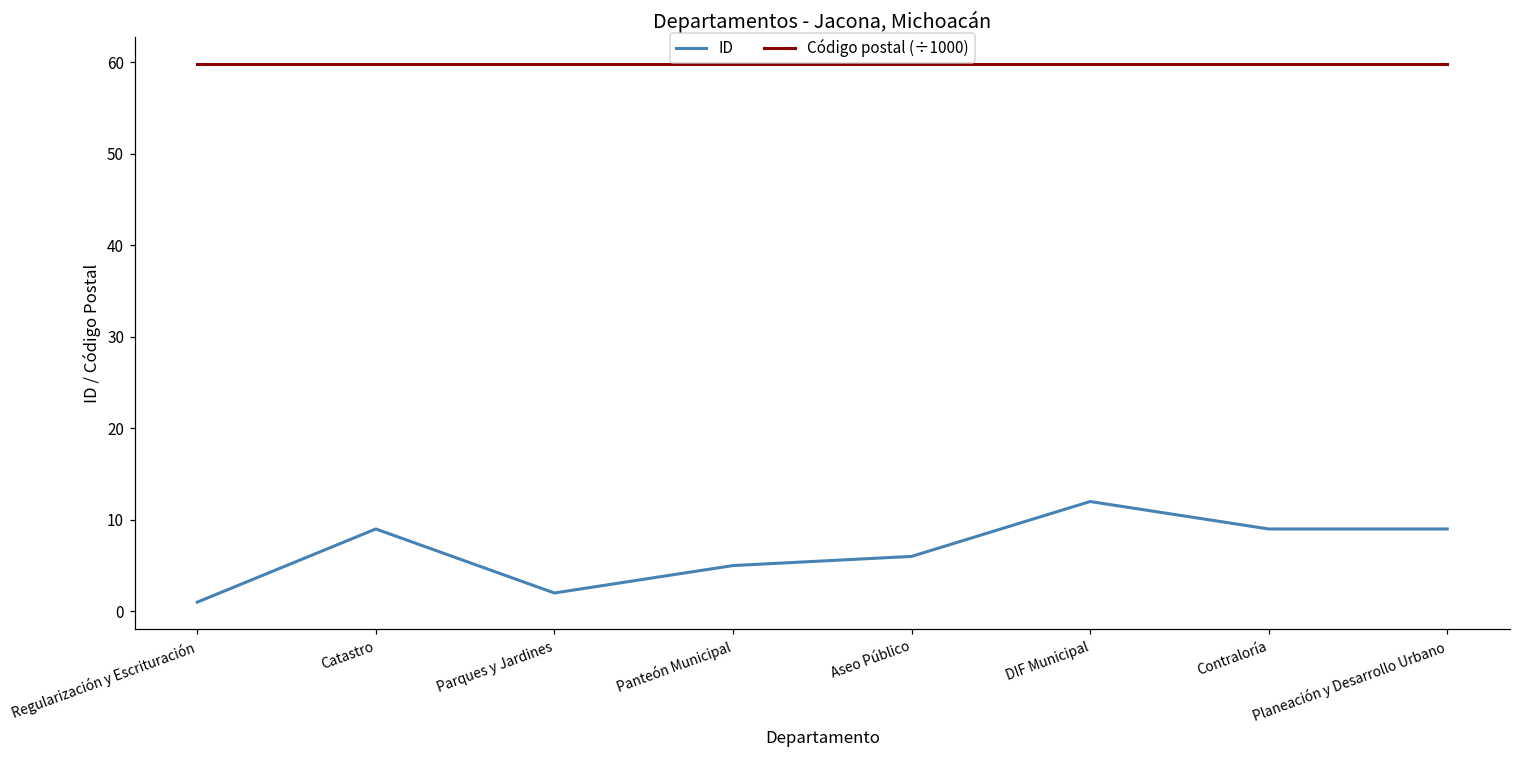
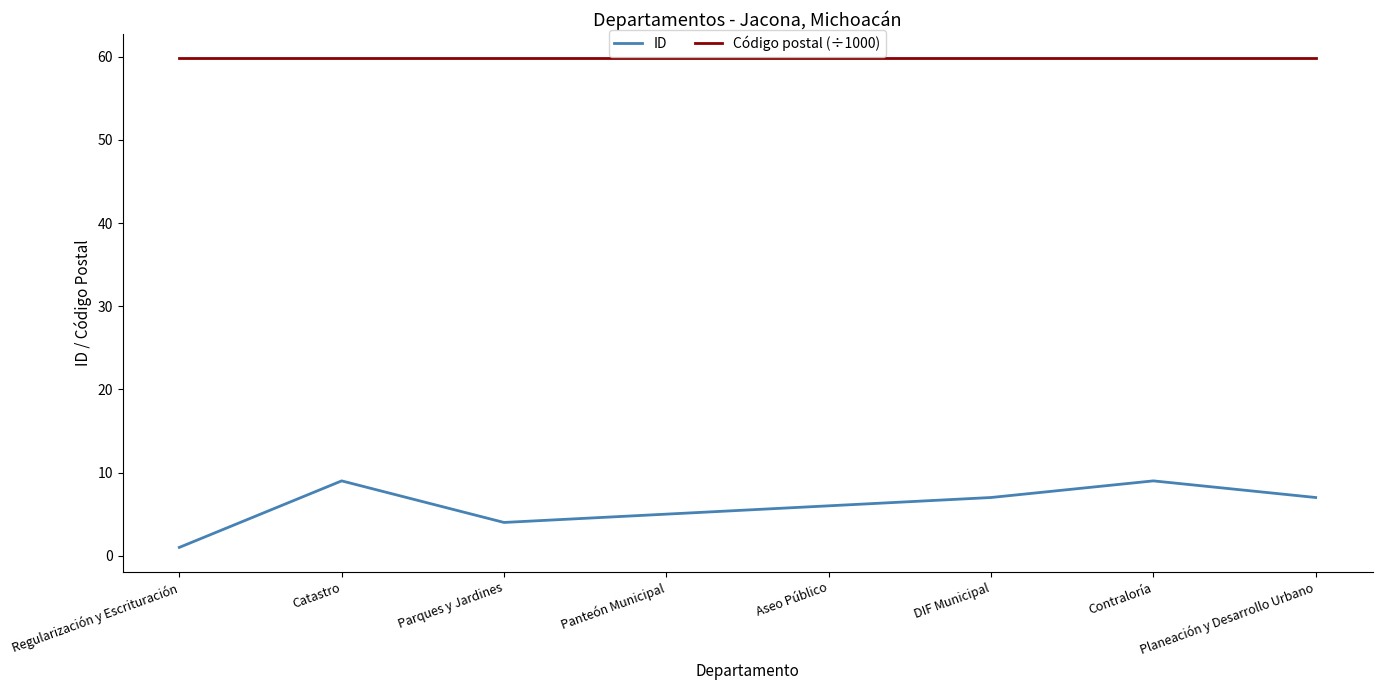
ID, Parques y Jardines: 2 -> 4
ID, DIF Municipal: 12 -> 7
ID, Planeación y Desarrollo Urbano: 9 -> 7
